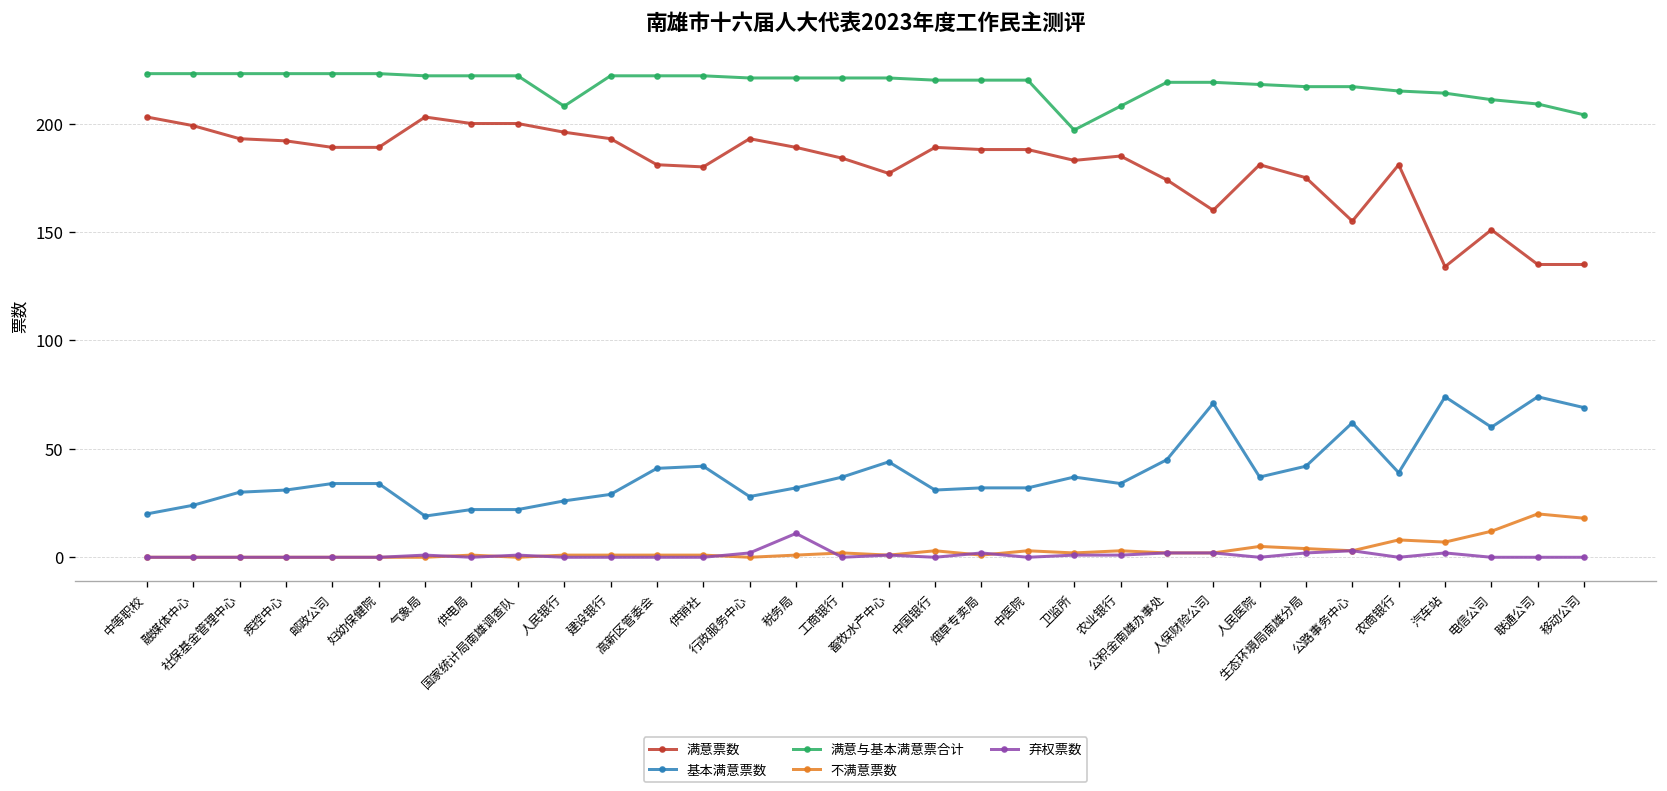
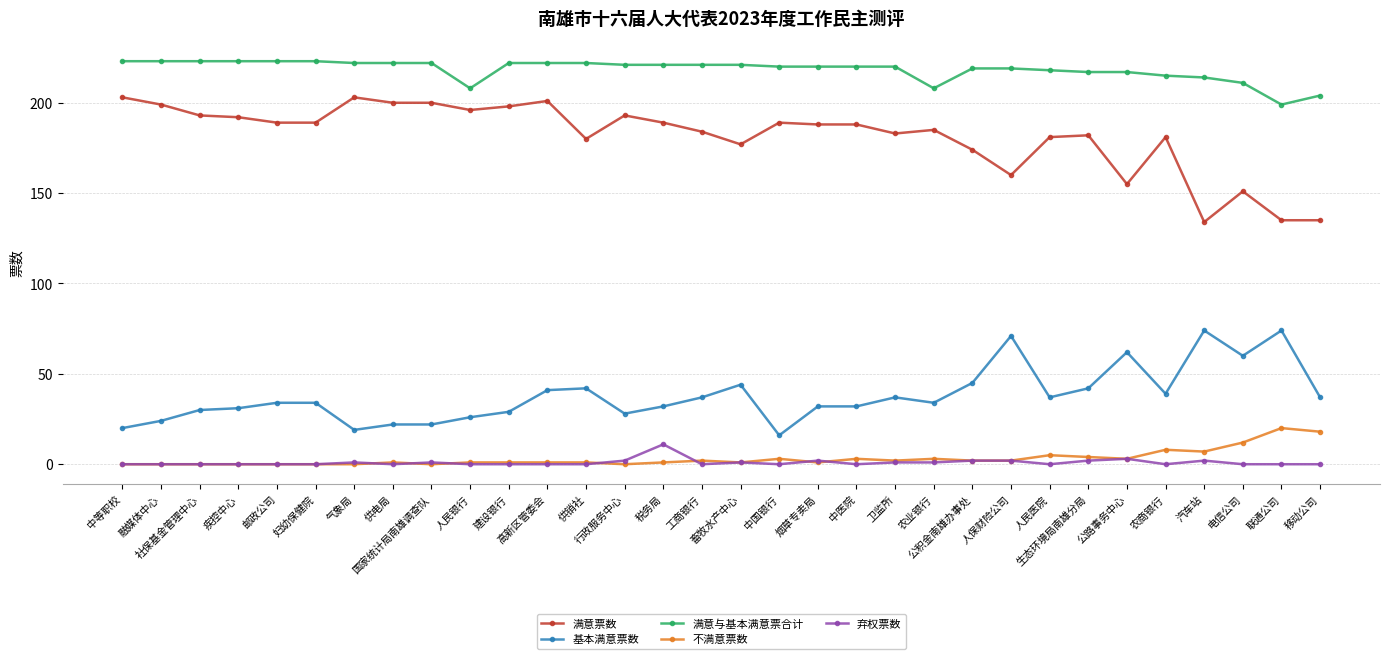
满意票数, 建设银行: 193 -> 198
满意票数, 高新区管委会: 181 -> 201
基本满意票数, 中国银行: 31 -> 16
满意与基本满意票合计, 卫监所: 197 -> 220
满意票数, 生态环境局南雄分局: 175 -> 182
满意与基本满意票合计, 联通公司: 209 -> 199
基本满意票数, 移动公司: 69 -> 37
